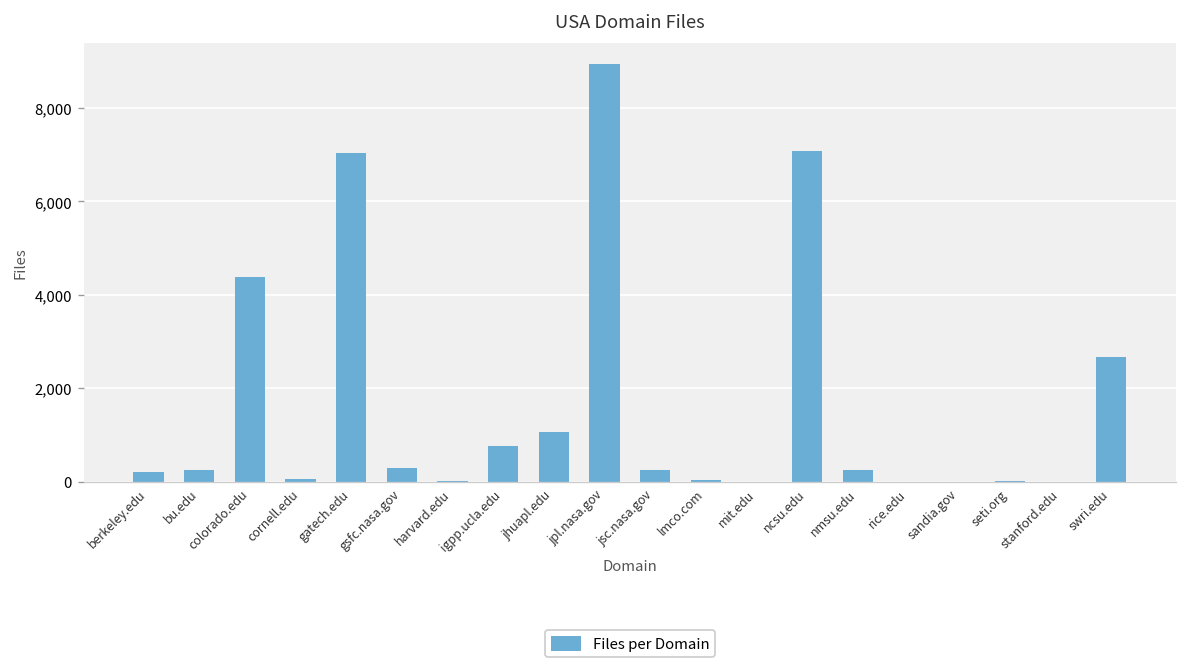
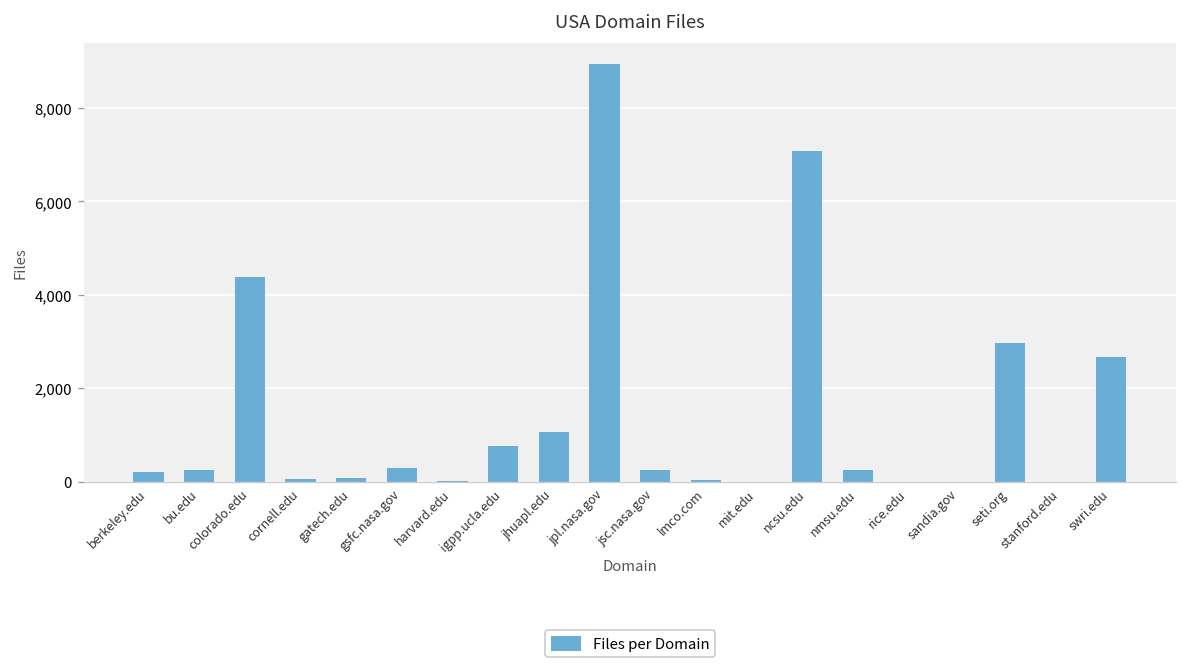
gatech.edu: 7,000 -> 100
seti.org: 0 -> 3,000
